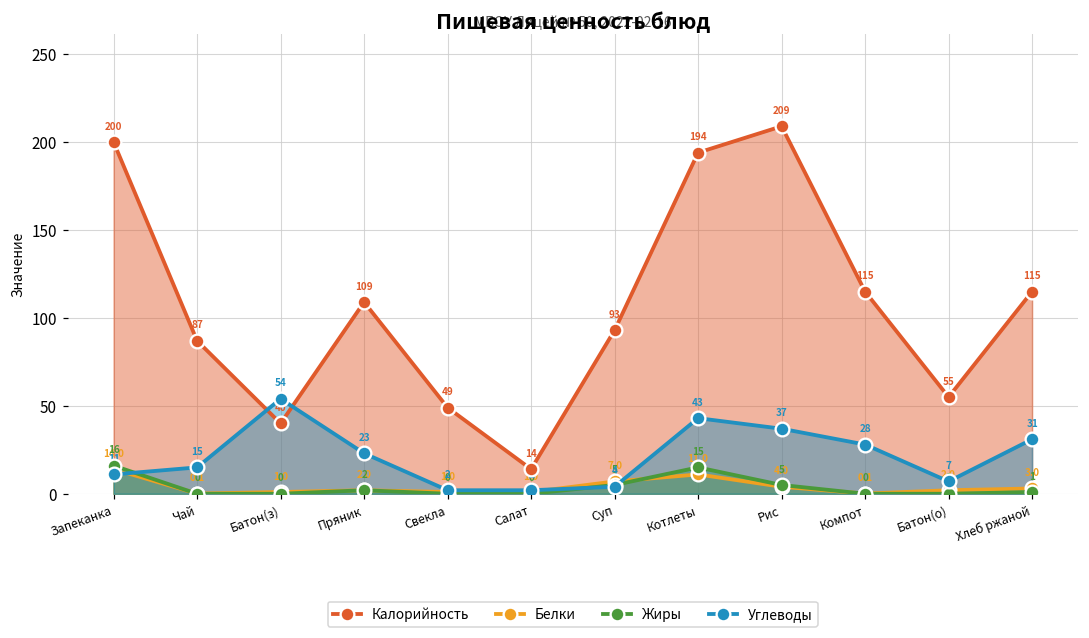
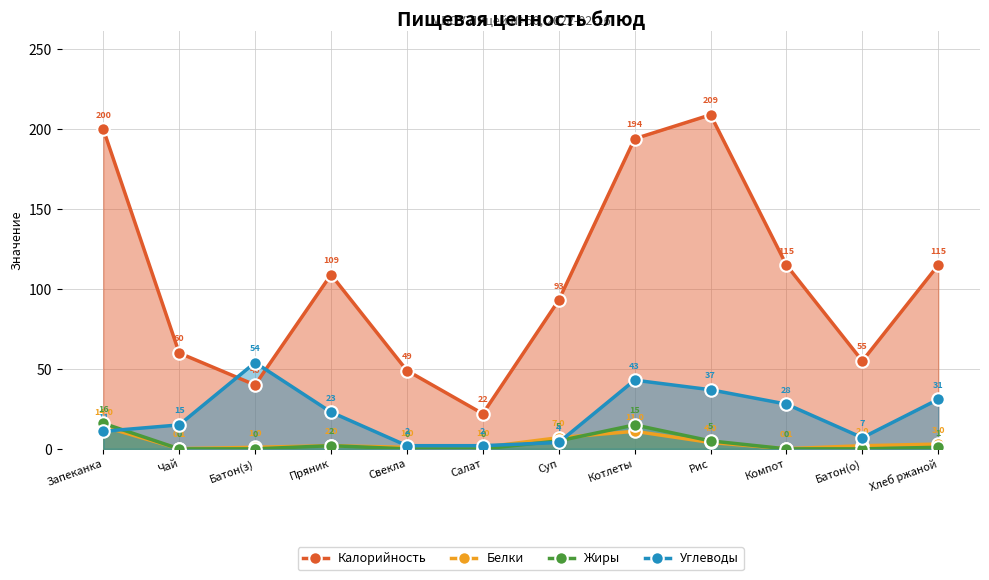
Калорийность, Чай: 87 -> 60
Калорийность, Салат: 14 -> 22
